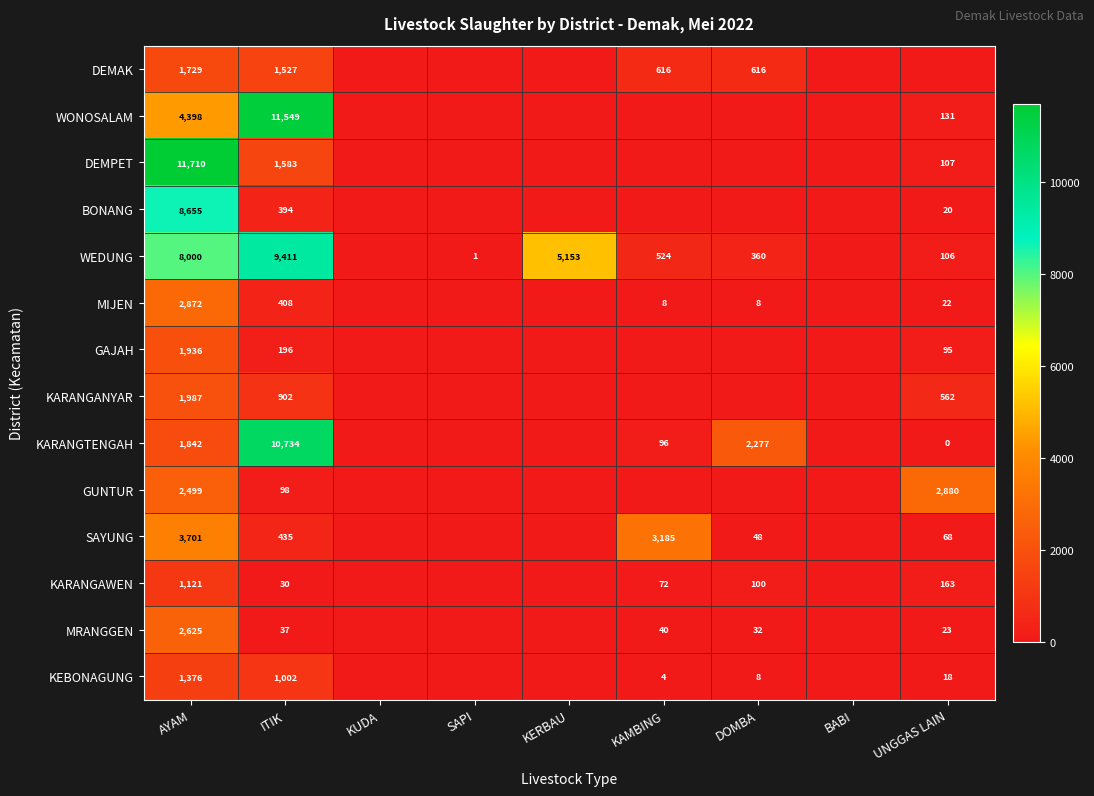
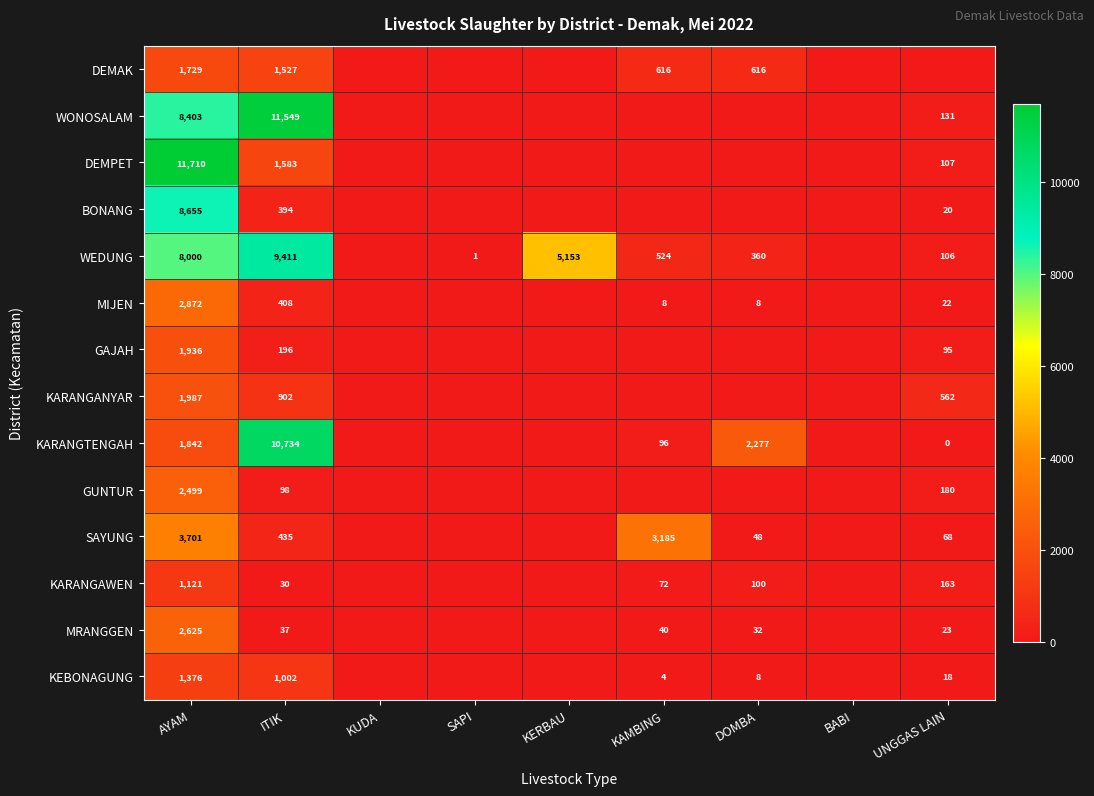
WONOSALAM, AYAM: 4,398 -> 8,403
GUNTUR, UNGGAS LAIN: 2,880 -> 180
